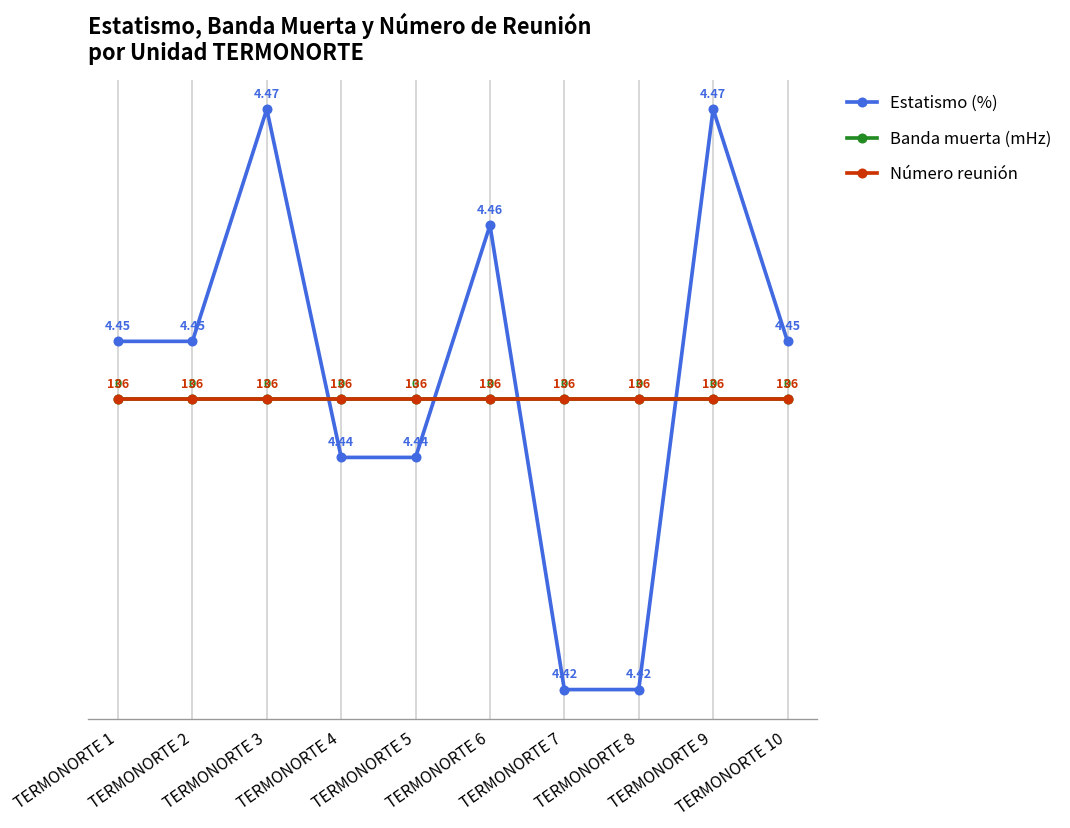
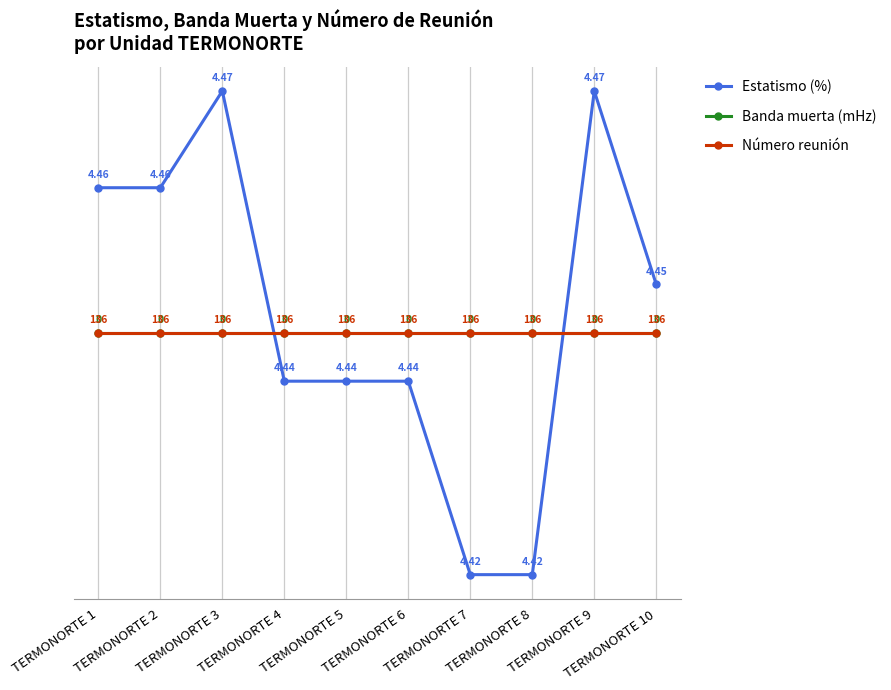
Estatismo (%), TERMONORTE 1: 4.45 -> 4.46
Estatismo (%), TERMONORTE 2: 4.45 -> 4.46
Estatismo (%), TERMONORTE 6: 4.46 -> 4.44
